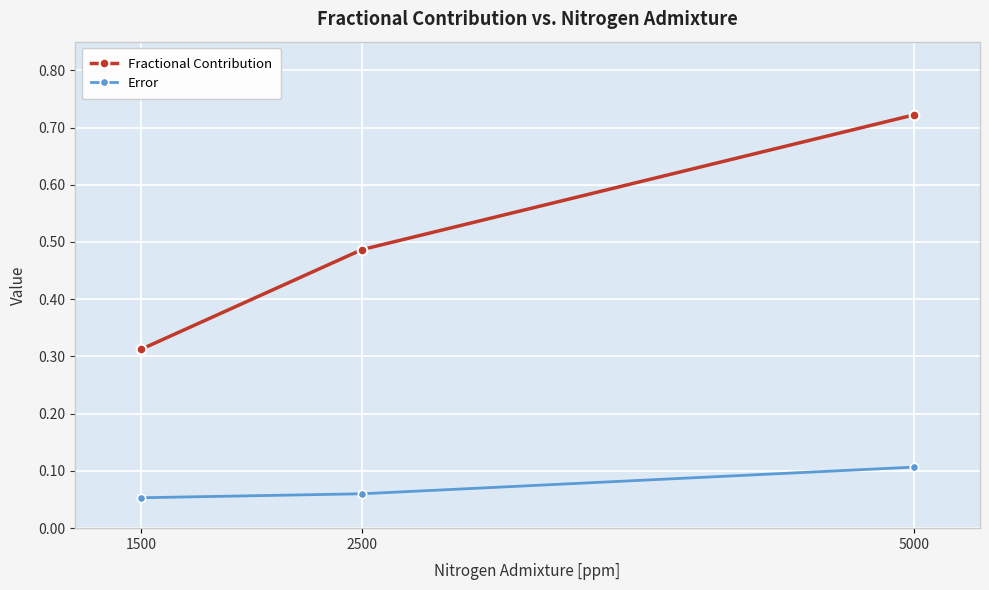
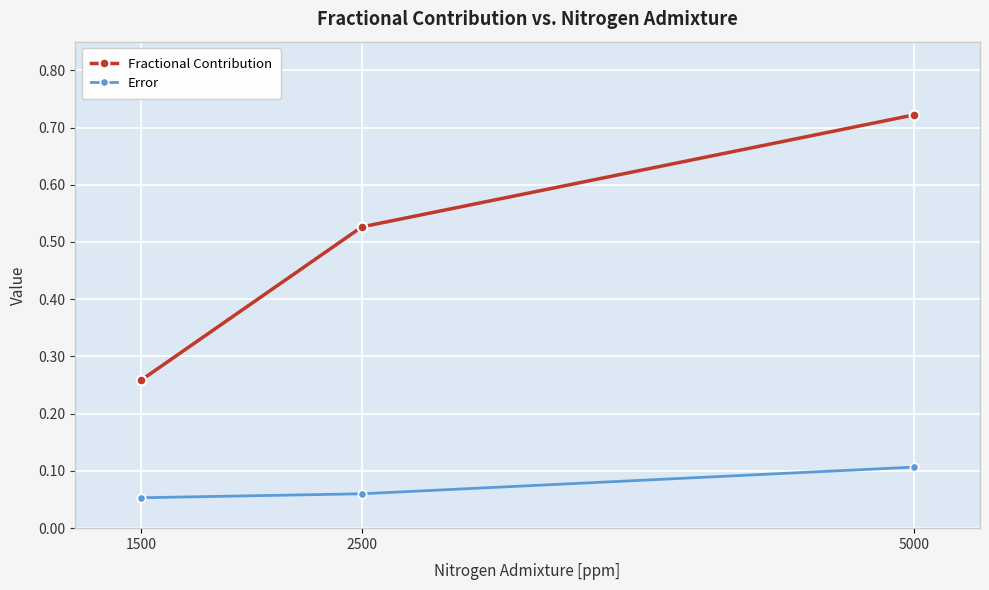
Fractional Contribution, 1500: 0.31 -> 0.26
Fractional Contribution, 2500: 0.49 -> 0.53
